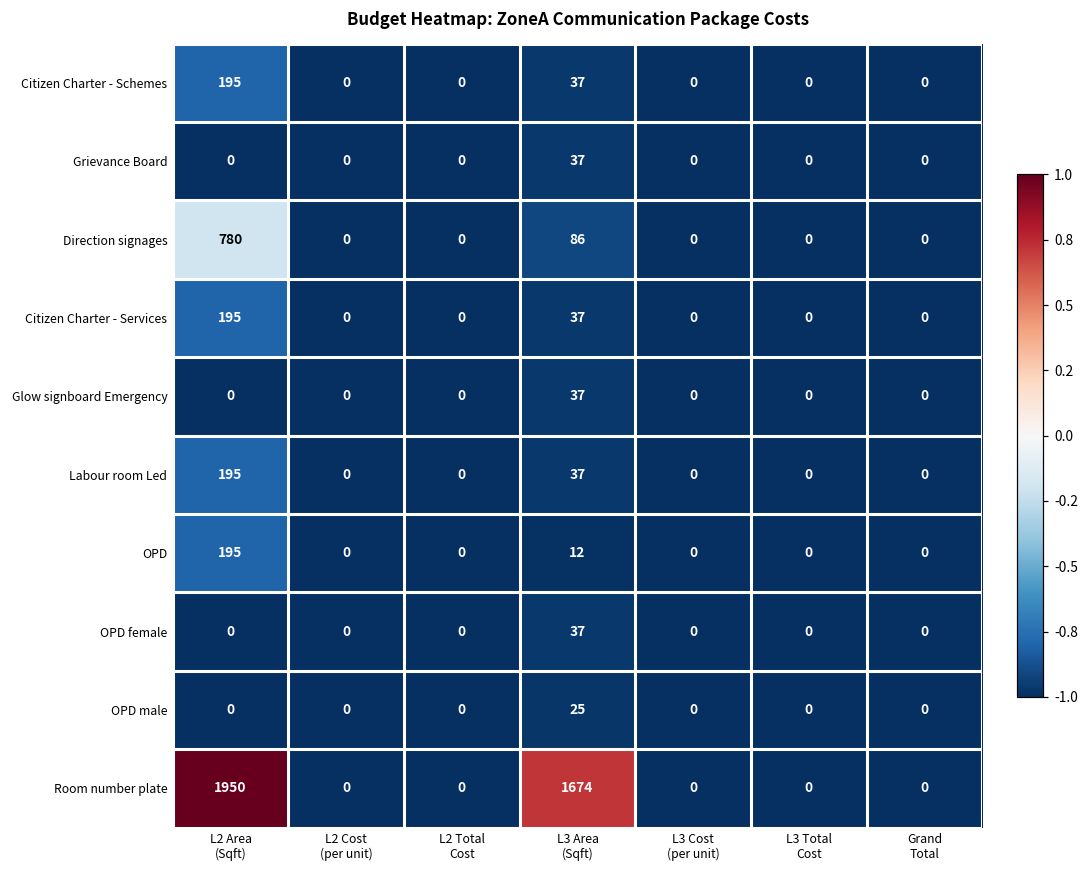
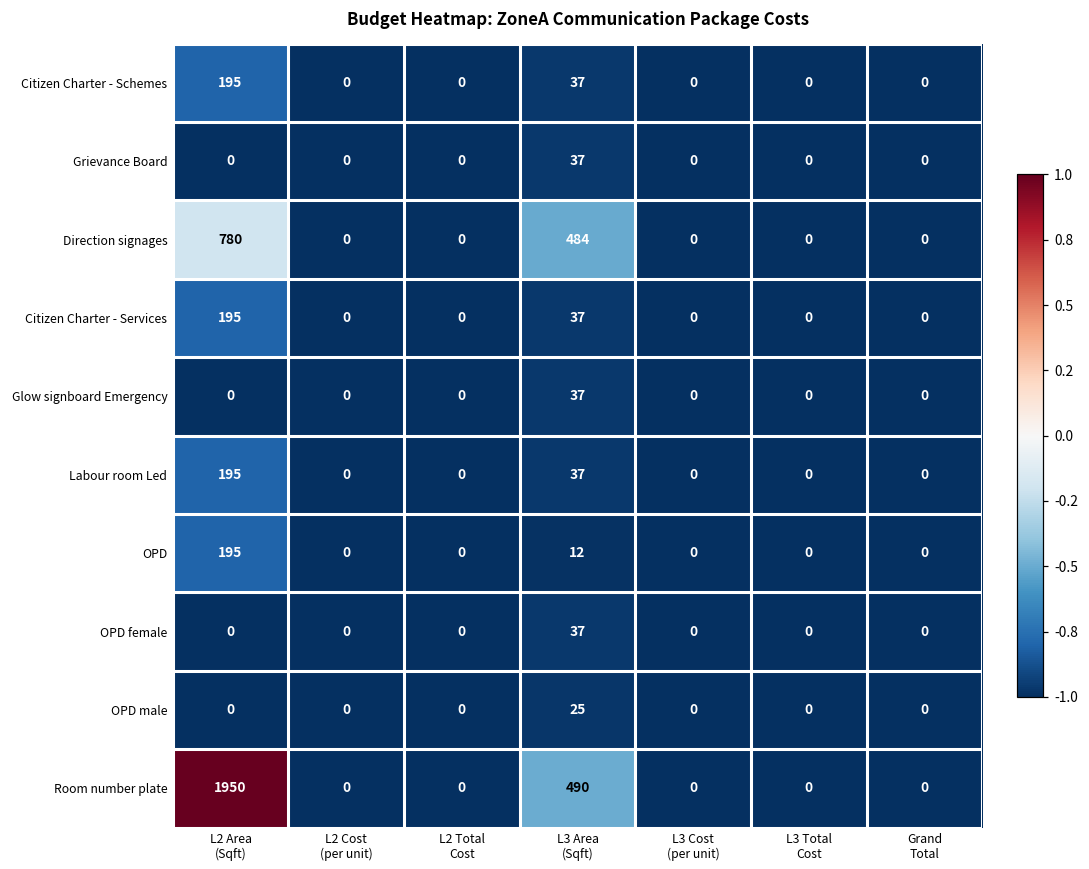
Direction signages, L3 Area (Sqft): 86 -> 484
Room number plate, L3 Area (Sqft): 1674 -> 490
